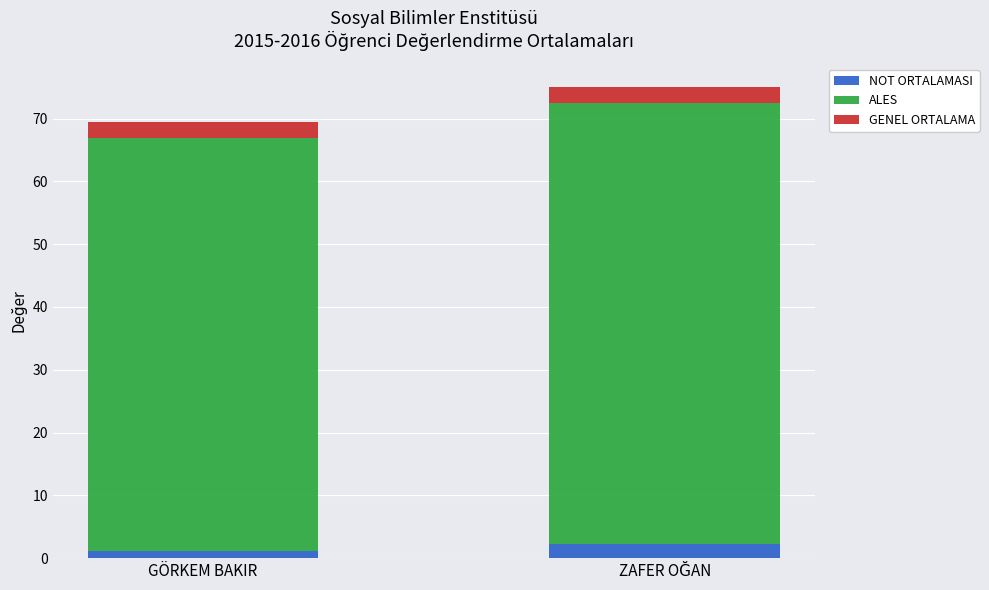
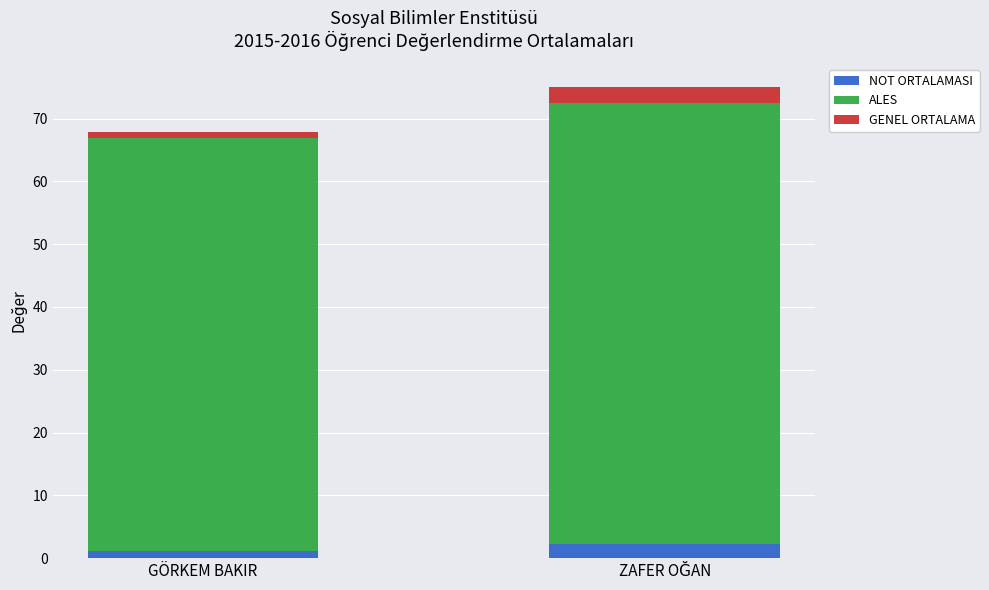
GENEL ORTALAMA, GÖRKEM BAKIR: 3 -> 1
